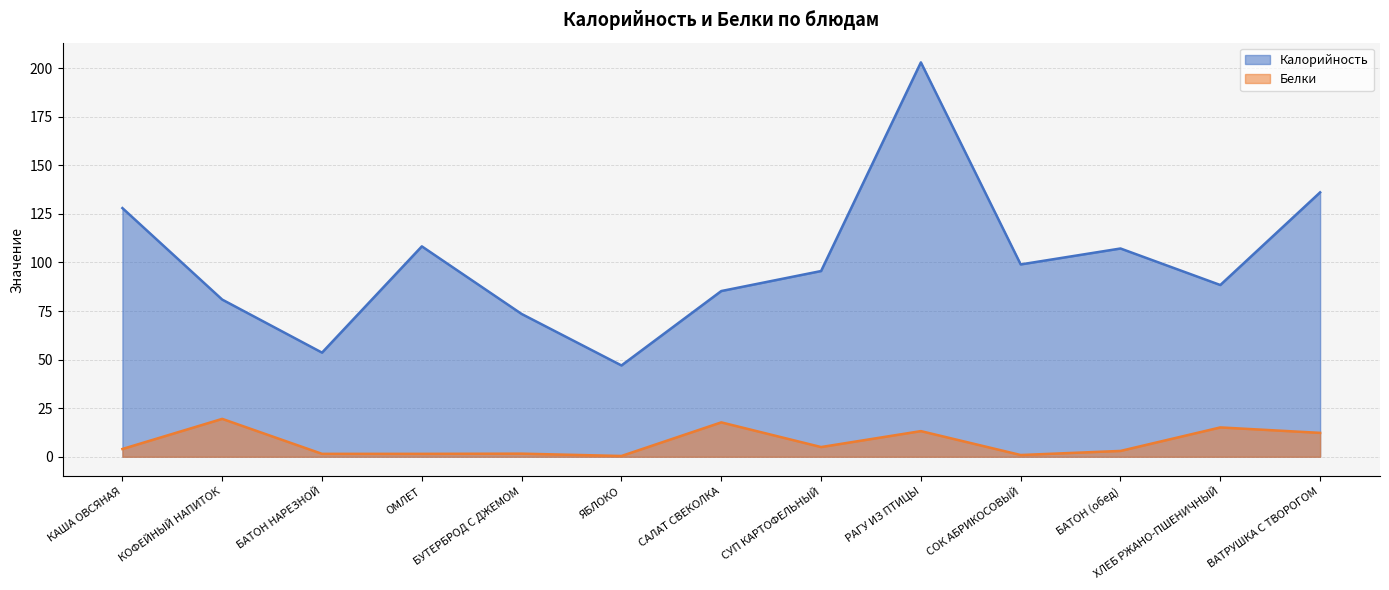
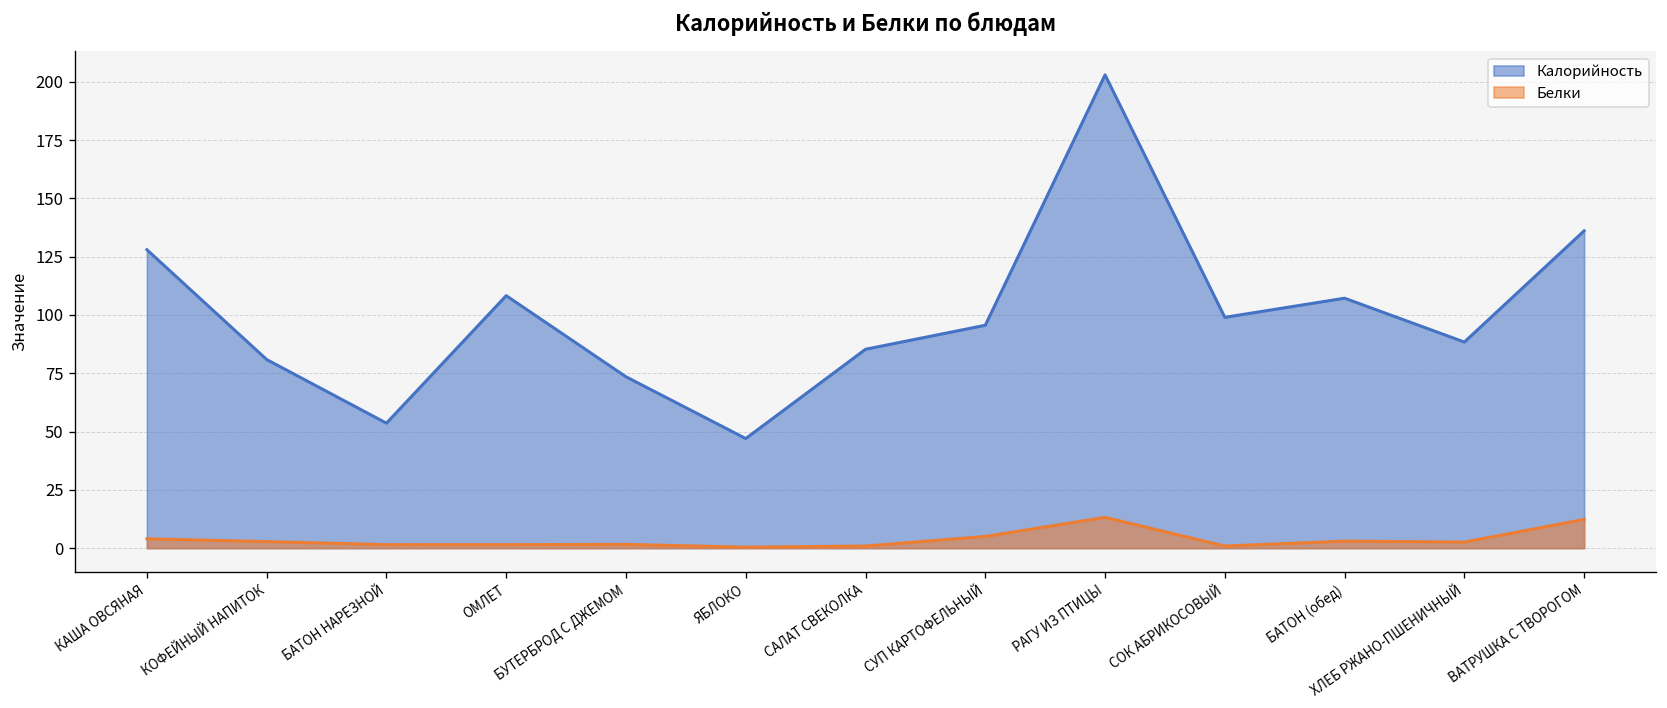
Белки, КОФЕЙНЫЙ НАПИТОК: 20 -> 3
Белки, САЛАТ СВЕКОЛКА: 18 -> 1
Белки, ХЛЕБ РЖАНО-ПШЕНИЧНЫЙ: 15 -> 3
